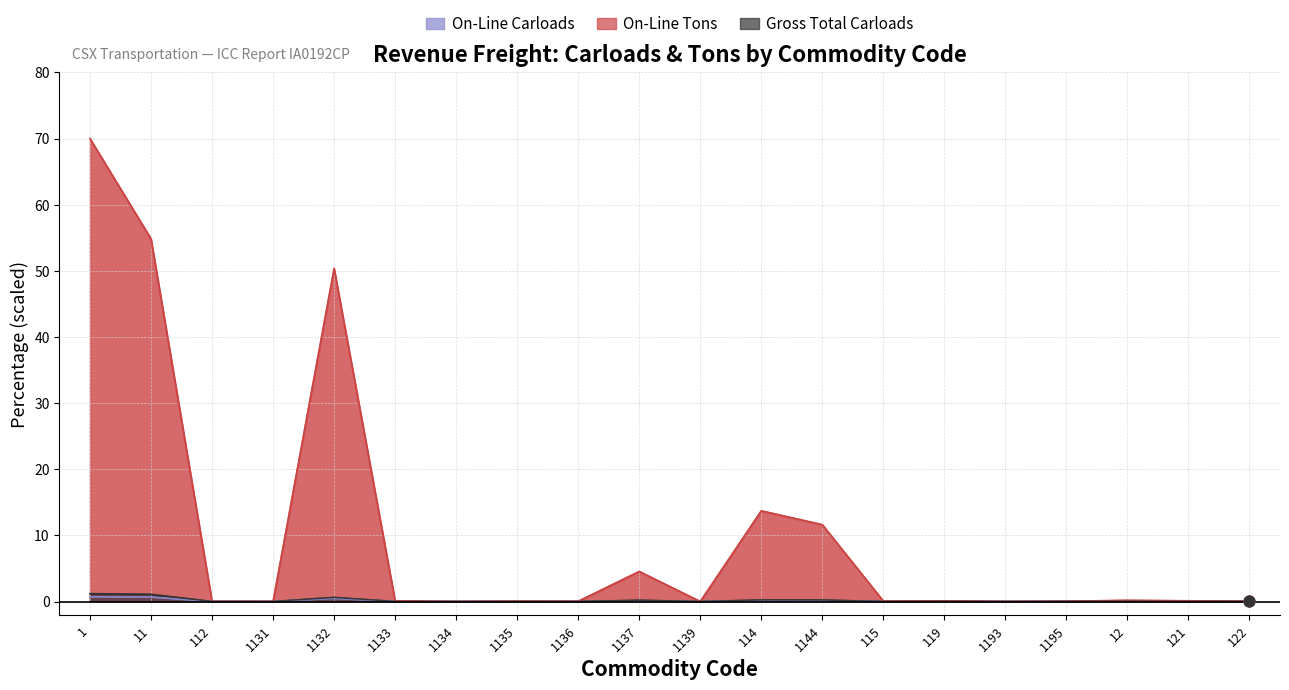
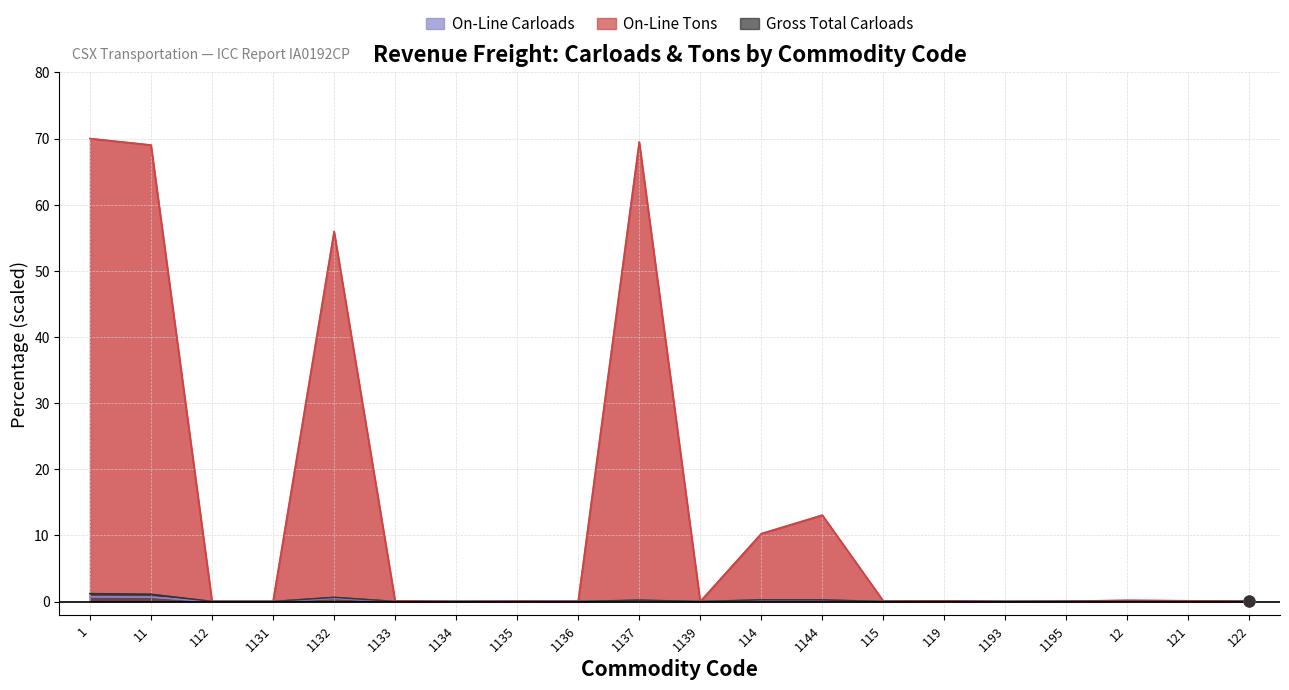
On-Line Tons, 11: 55 -> 69
On-Line Tons, 1132: 50 -> 56
On-Line Tons, 1137: 5 -> 69
On-Line Tons, 114: 14 -> 10
On-Line Tons, 1144: 12 -> 13
